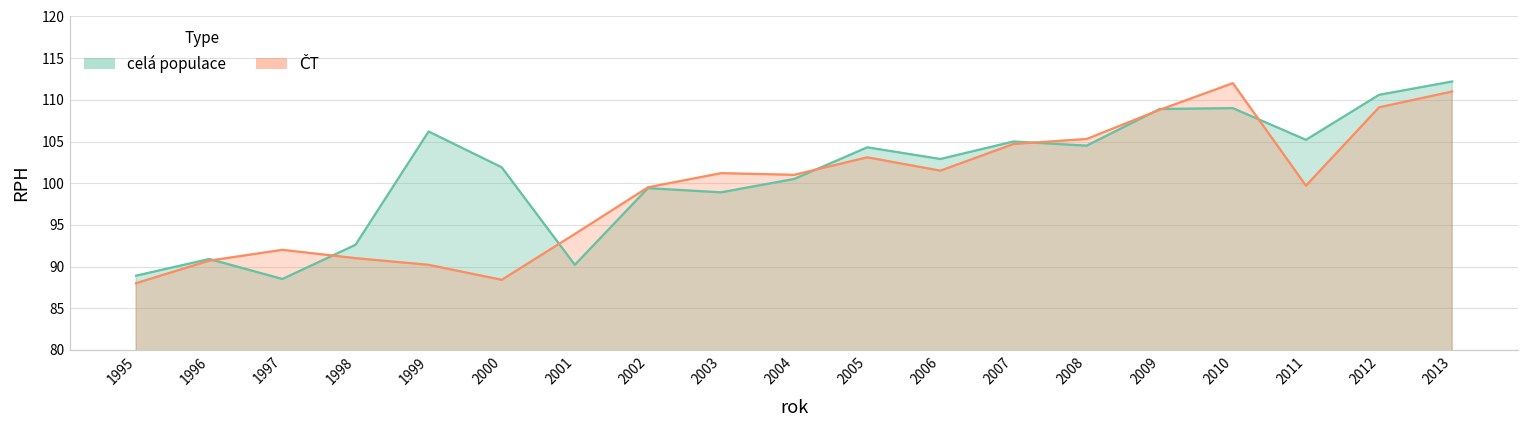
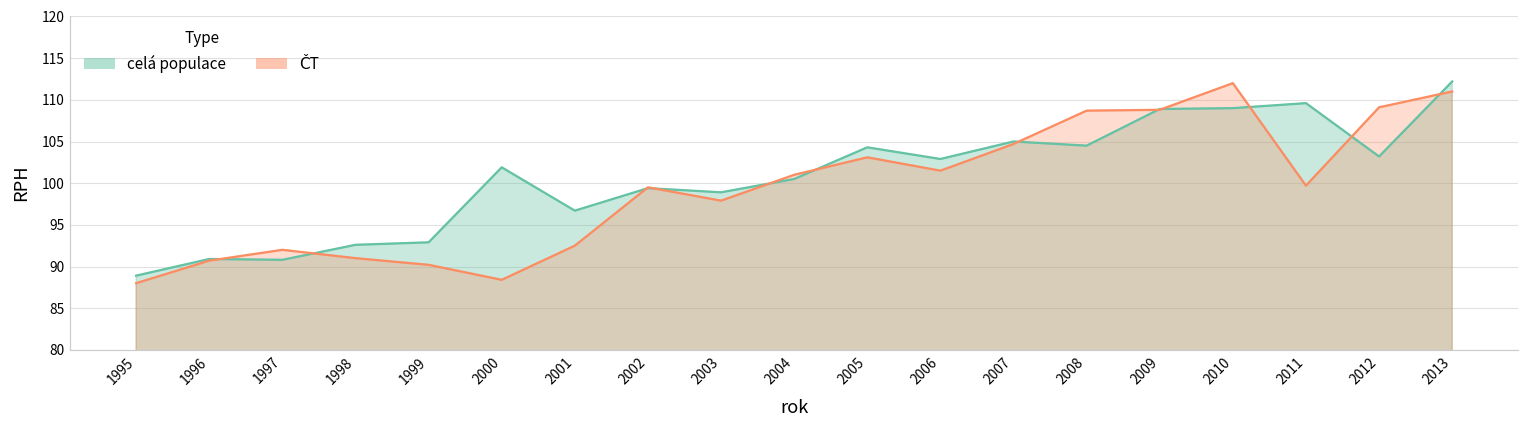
celá populace, 1997: 89 -> 91
celá populace, 1999: 106 -> 93
celá populace, 2001: 90 -> 97
ČT, 2001: 94 -> 93
ČT, 2003: 101 -> 98
ČT, 2008: 105 -> 109
celá populace, 2011: 105 -> 110
celá populace, 2012: 111 -> 103
